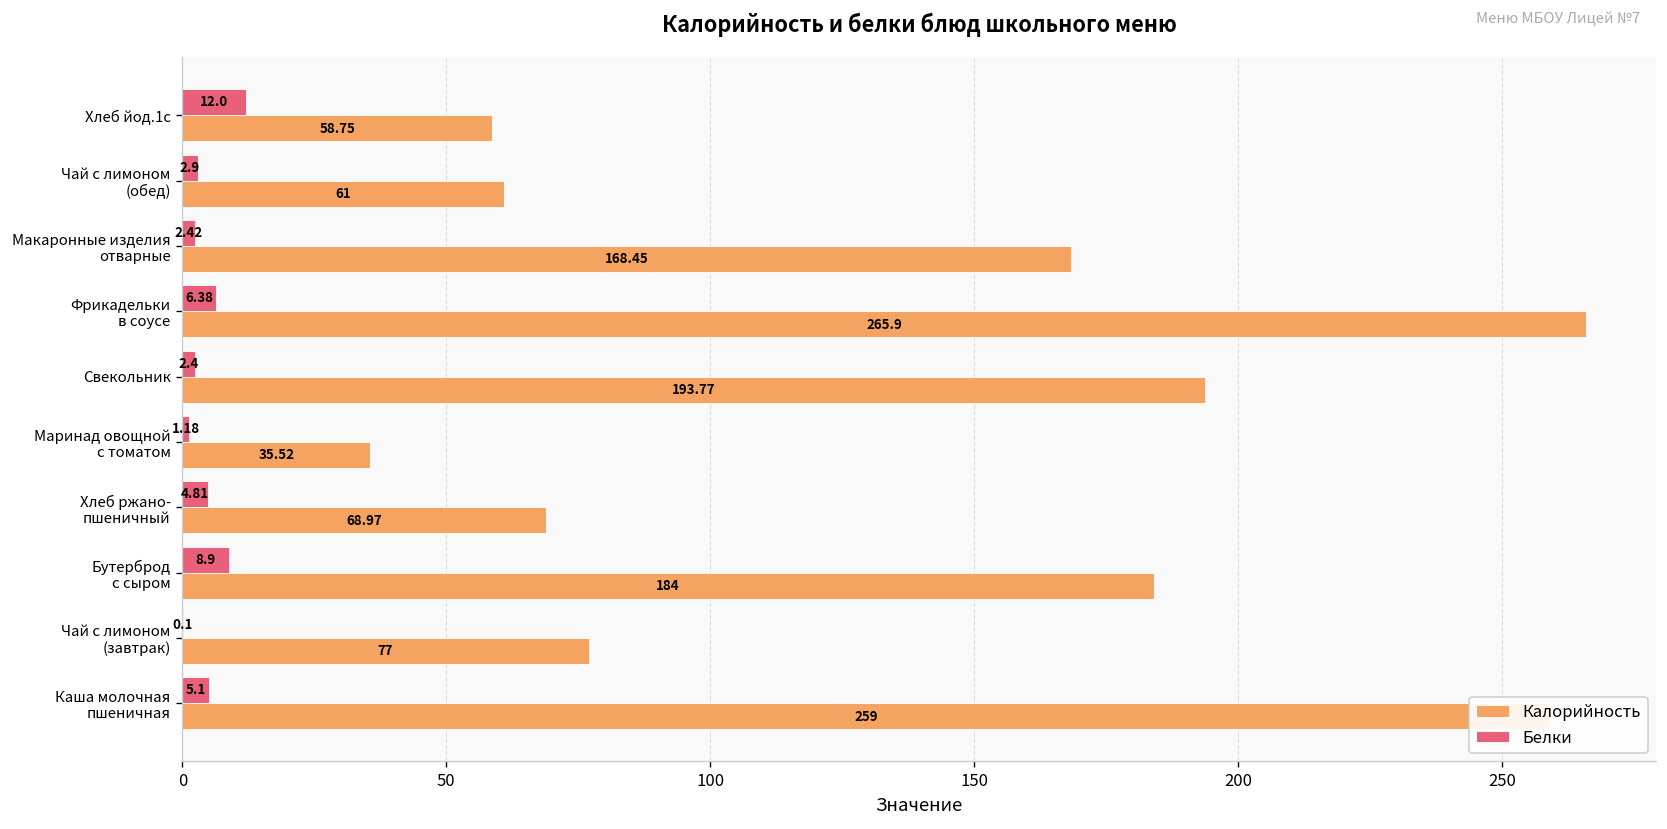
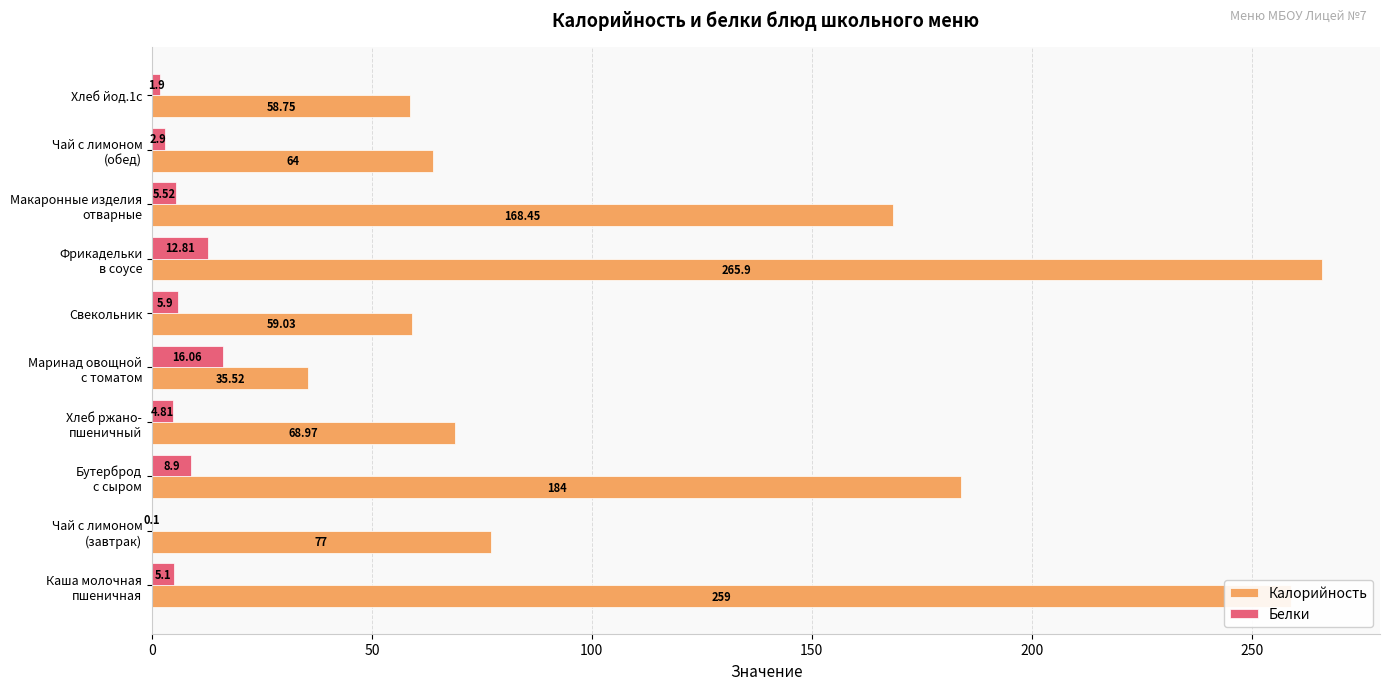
Белки, Хлеб йод.1с: 12.0 -> 1.9
Калорийность, Чай с лимоном (обед): 61 -> 64
Белки, Макаронные изделия отварные: 2.42 -> 5.52
Белки, Фрикадельки в соусе: 6.38 -> 12.81
Белки, Свекольник: 2.4 -> 5.9
Калорийность, Свекольник: 193.77 -> 59.03
Белки, Маринад овощной с томатом: 1.18 -> 16.06
